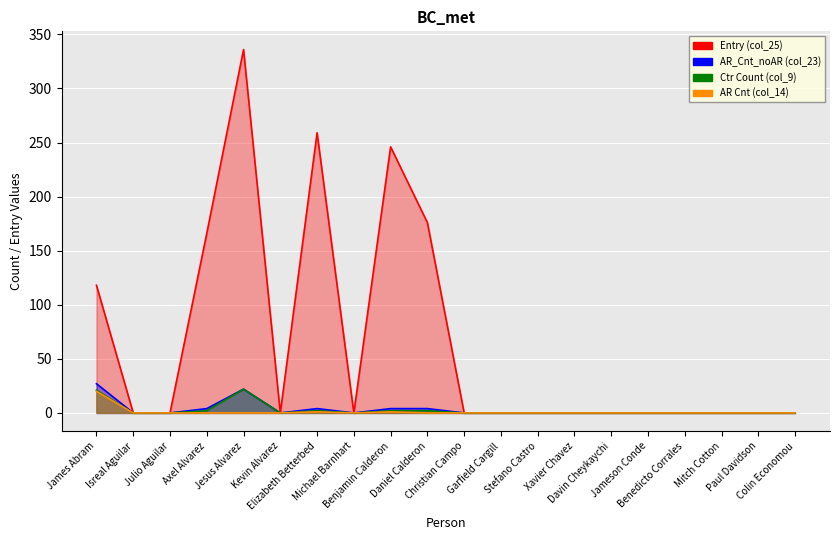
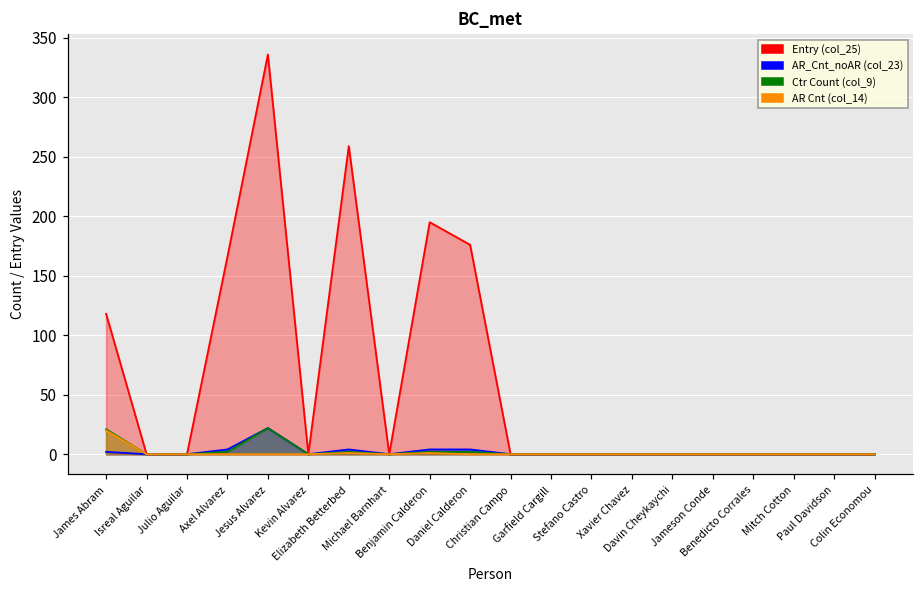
AR_Cnt_noAR (col_23), James Abram: 27 -> 2
Entry (col_25), Benjamin Calderon: 246 -> 195
